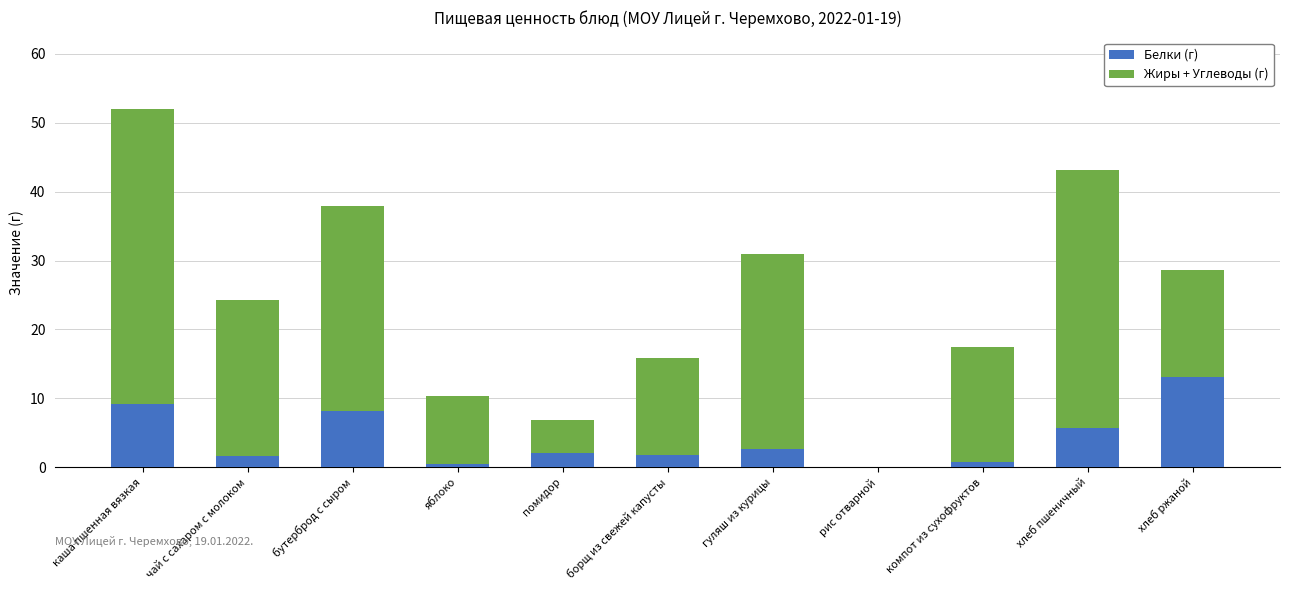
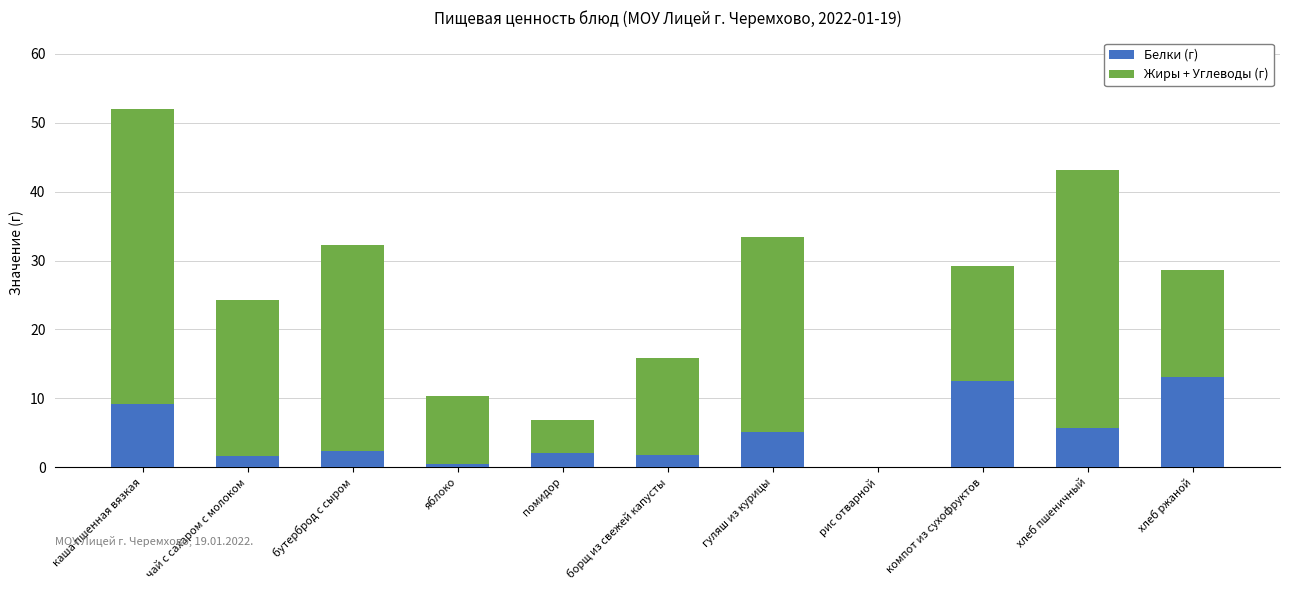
Белки (г), бутерброд с сыром: 8 -> 2
Белки (г), гуляш из курицы: 3 -> 5
Белки (г), компот из сухофруктов: 1 -> 13
